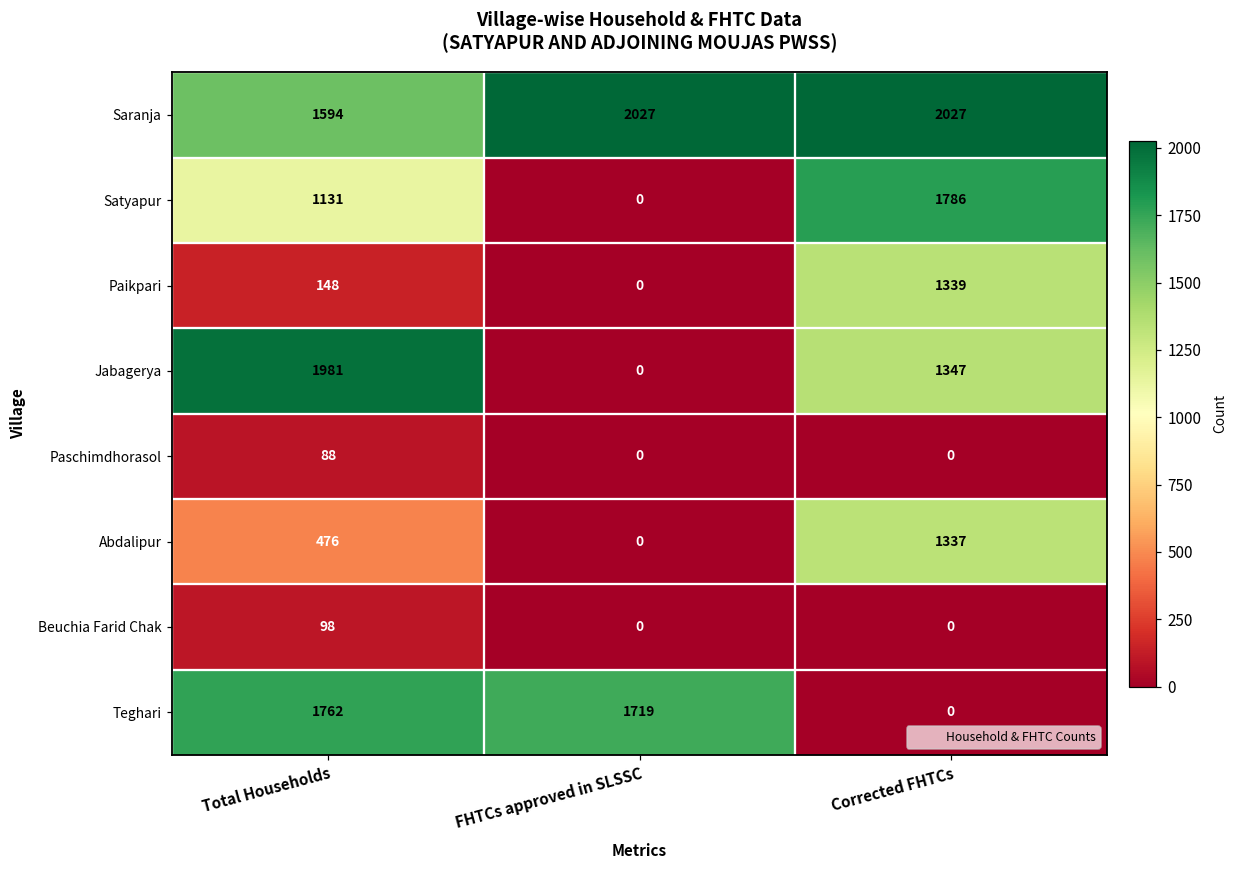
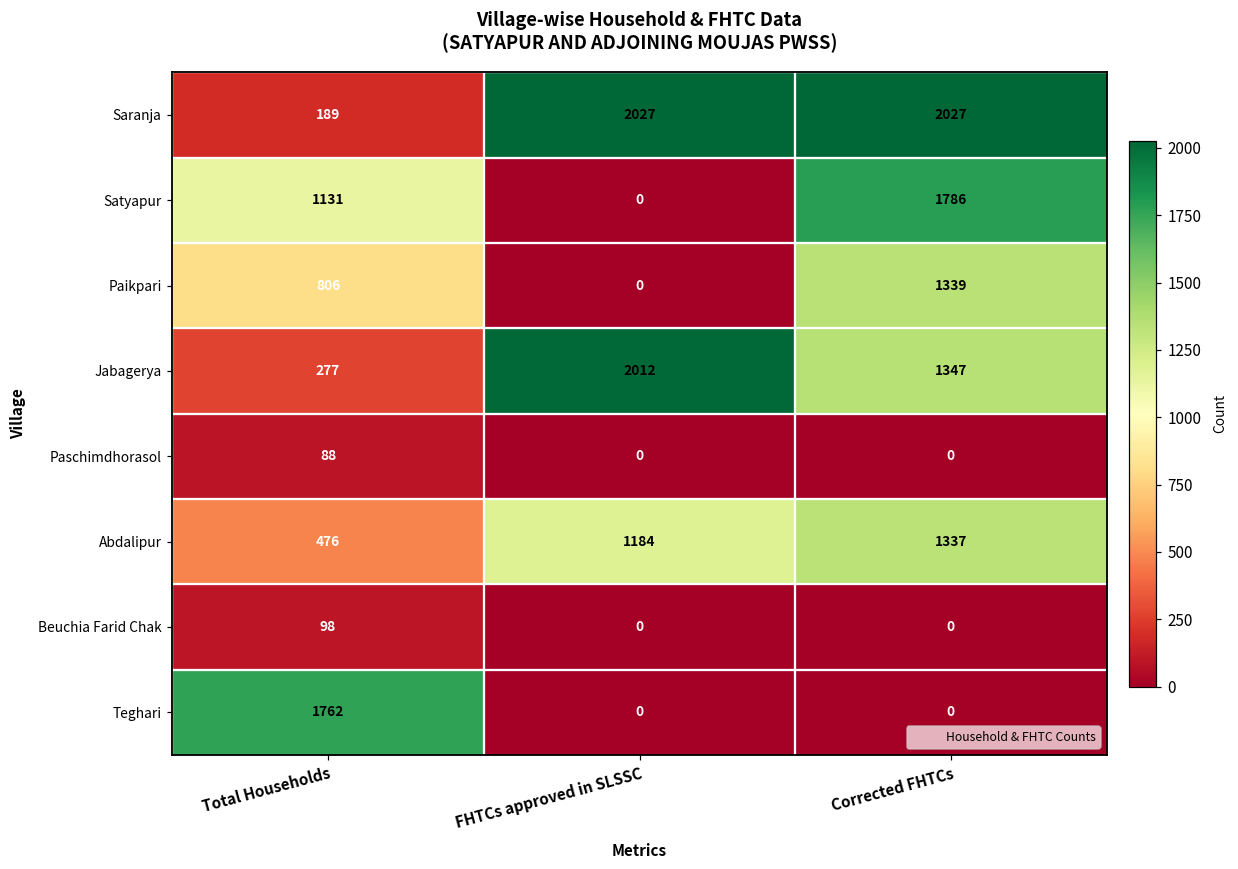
Saranja, Total Households: 1594 -> 189
Paikpari, Total Households: 148 -> 806
Jabagerya, Total Households: 1981 -> 277
Jabagerya, FHTCs approved in SLSSC: 0 -> 2012
Abdalipur, FHTCs approved in SLSSC: 0 -> 1184
Teghari, FHTCs approved in SLSSC: 1719 -> 0
